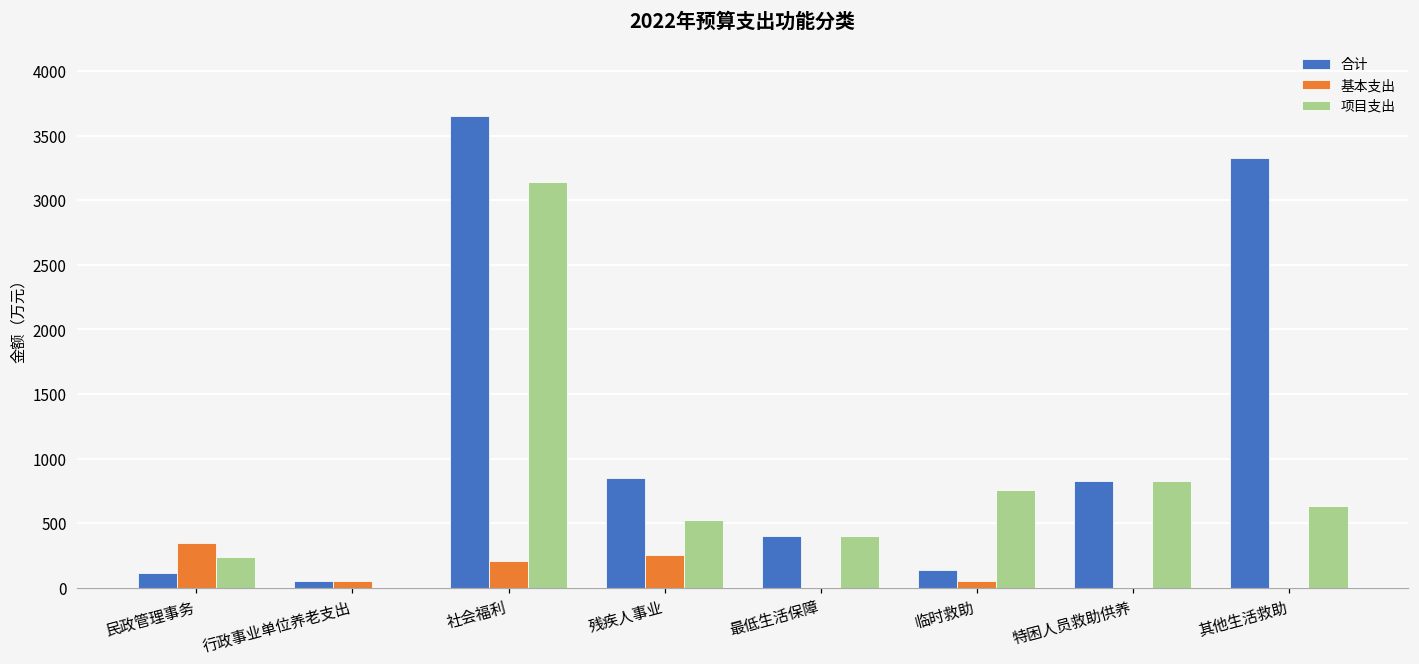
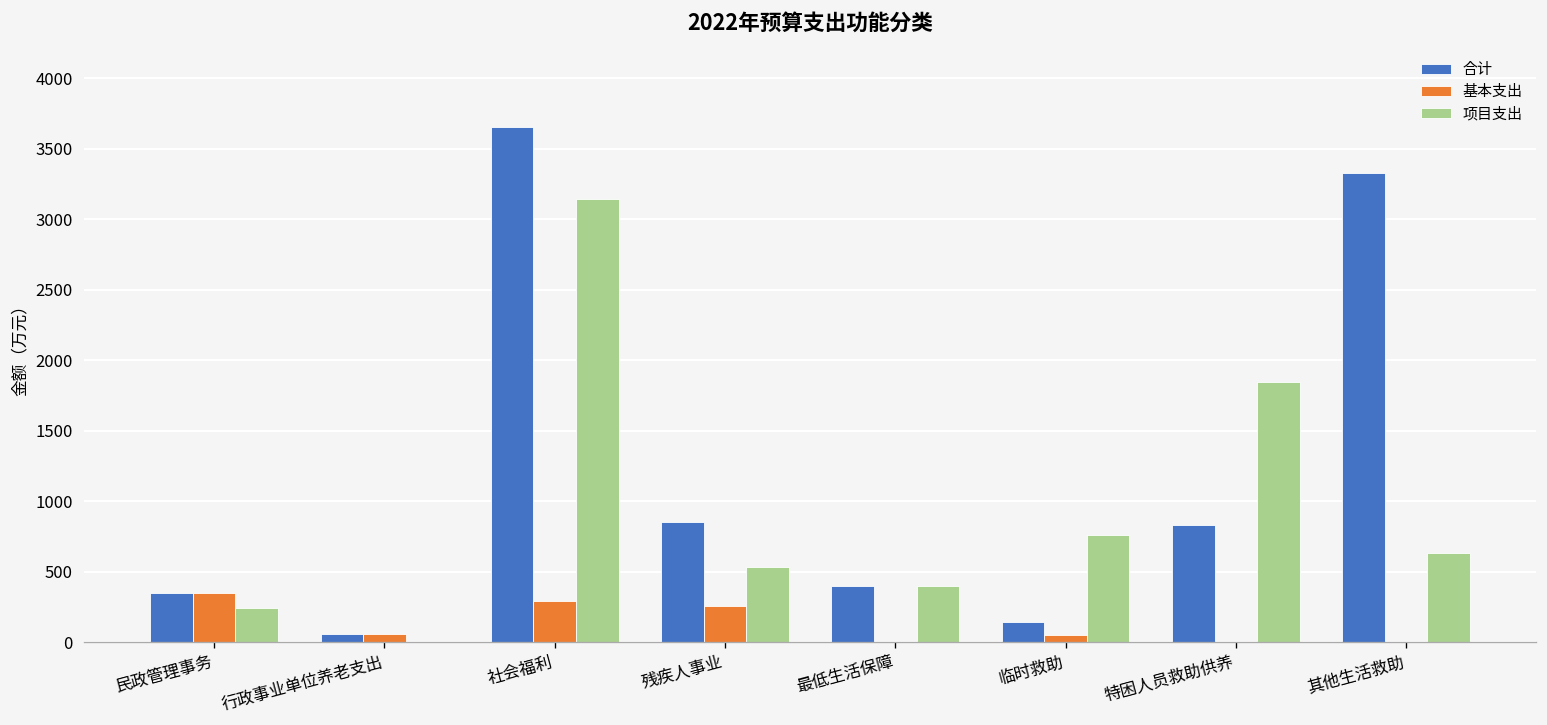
合计, 民政管理事务: 120 -> 350
基本支出, 社会福利: 210 -> 290
项目支出, 特困人员救助供养: 830 -> 1840
